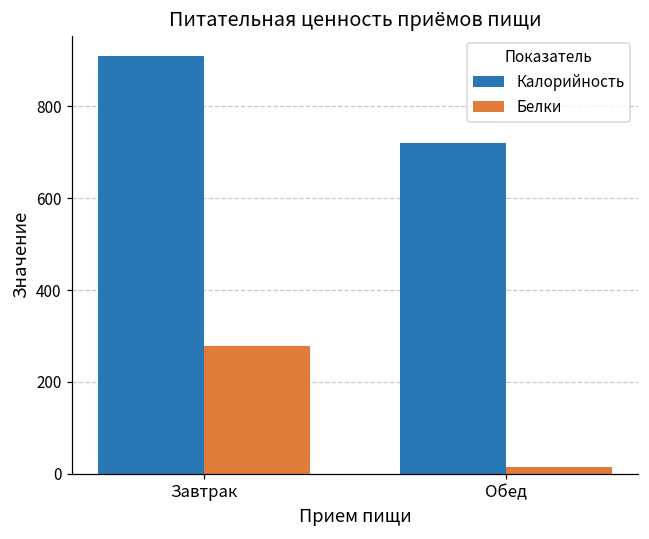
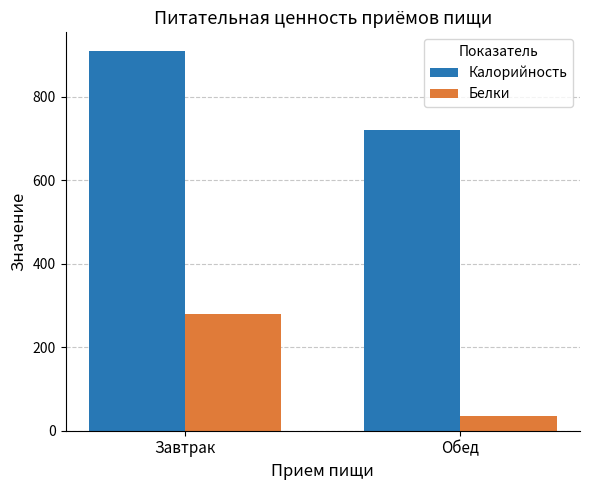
Белки, Обед: 10 -> 40
